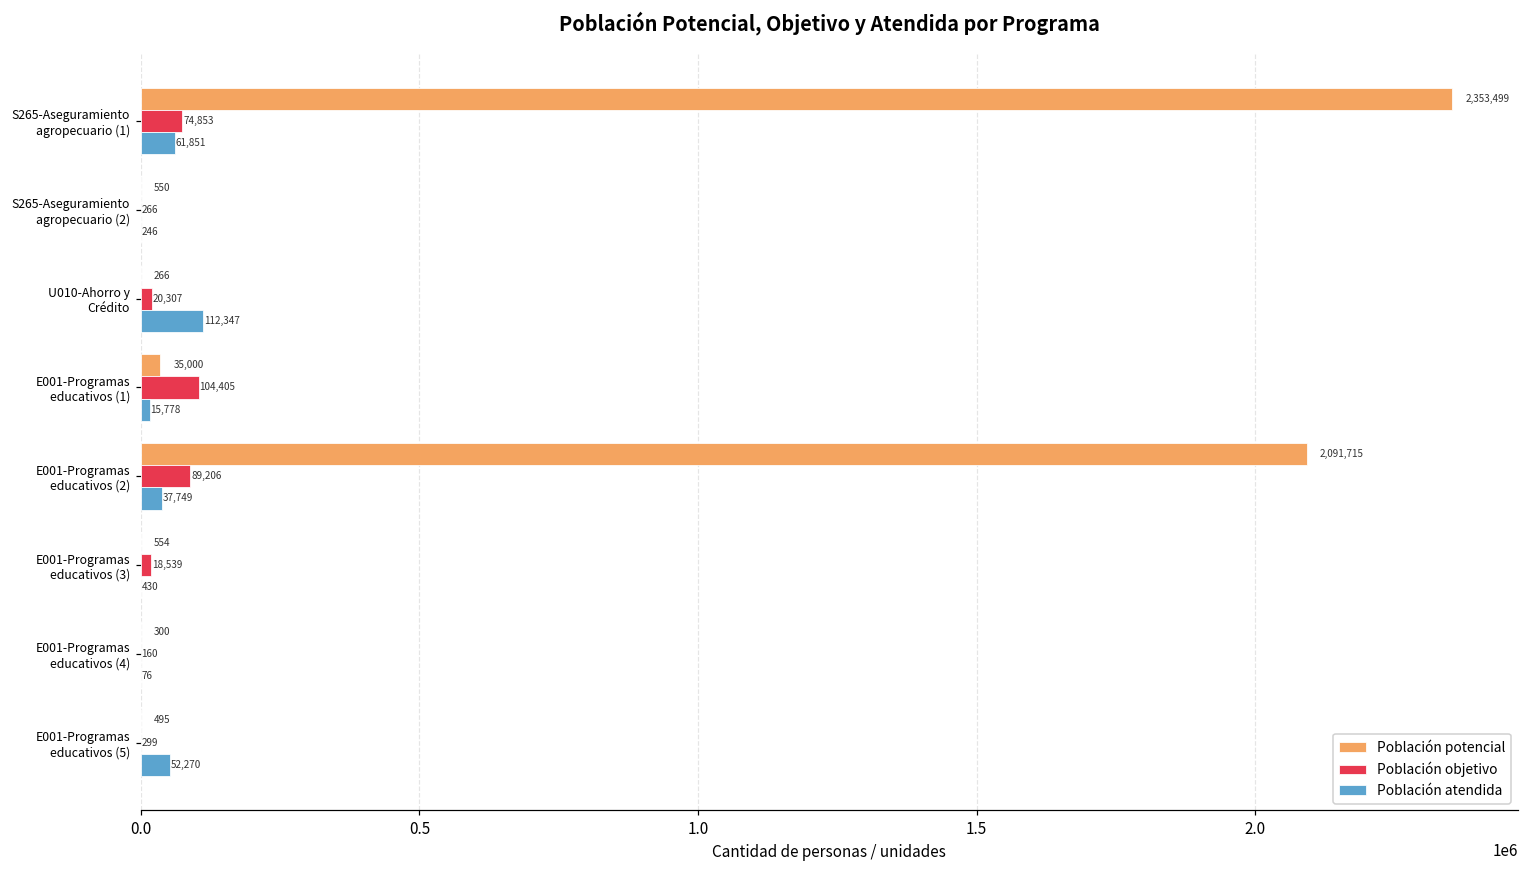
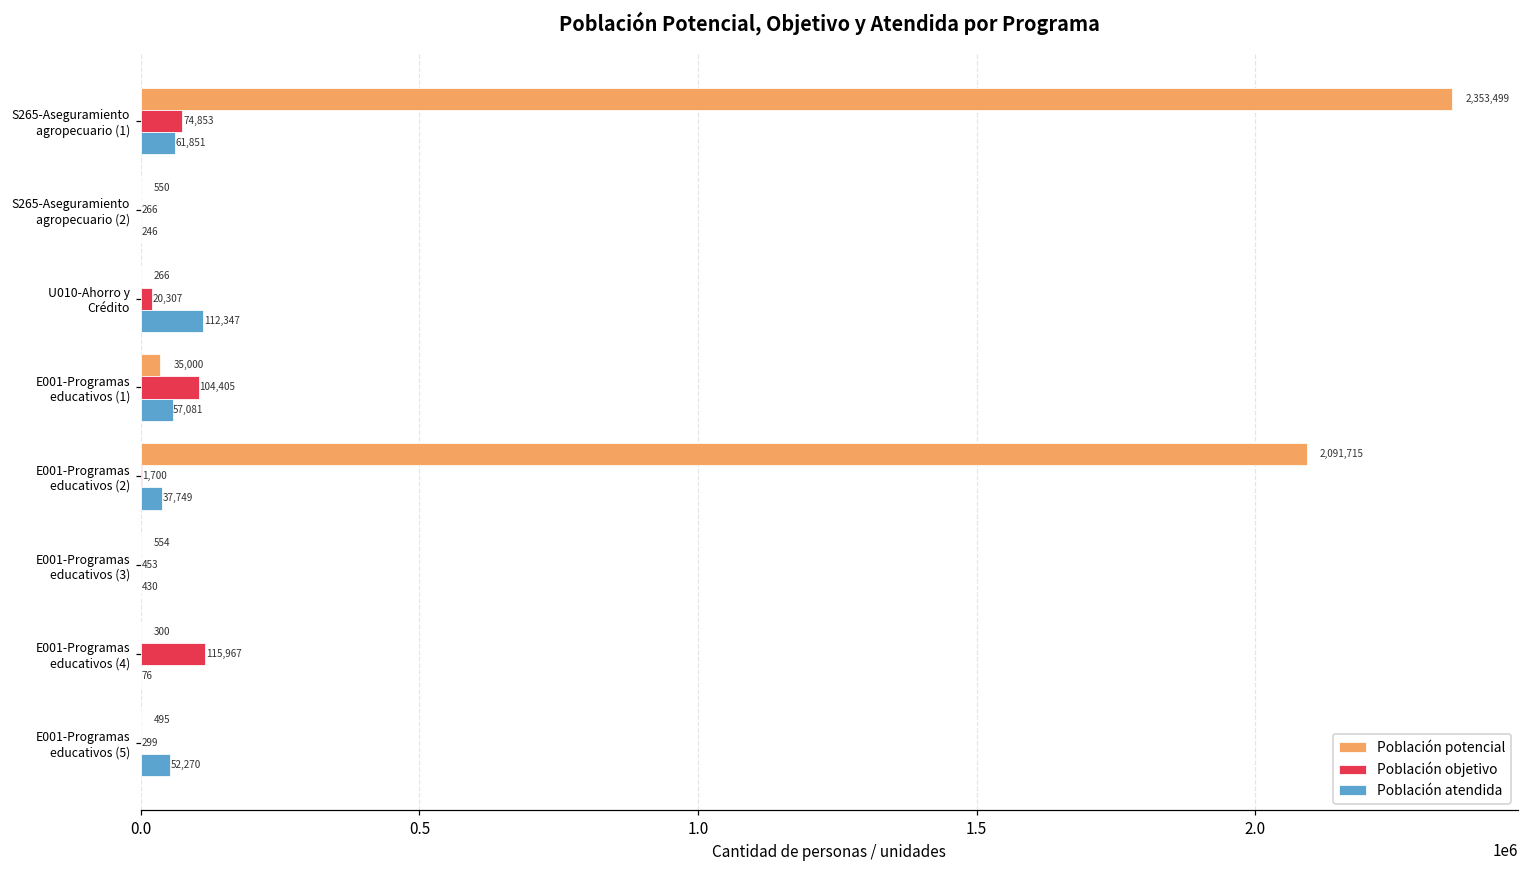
Población atendida, E001-Programas educativos (1): 15,778 -> 57,081
Población objetivo, E001-Programas educativos (2): 89,206 -> 1,700
Población objetivo, E001-Programas educativos (3): 18,539 -> 453
Población objetivo, E001-Programas educativos (4): 160 -> 115,967
